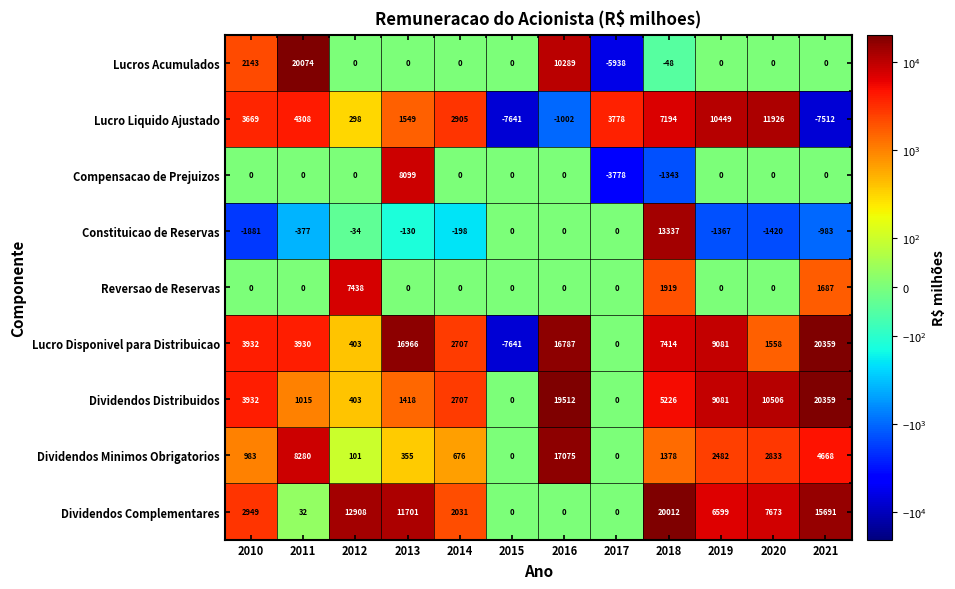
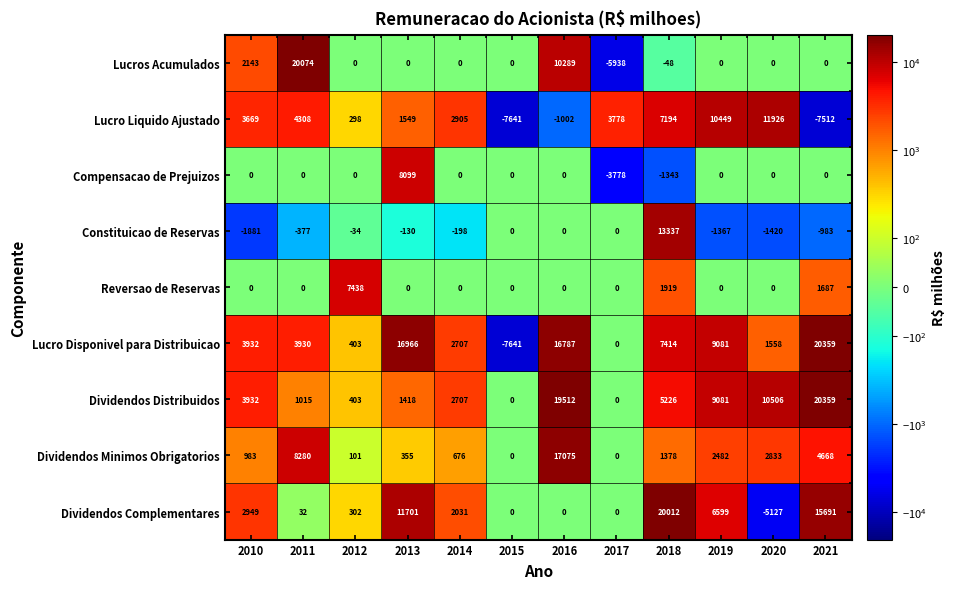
Dividendos Complementares, 2012: 12908 -> 302
Dividendos Complementares, 2020: 7673 -> -5127
